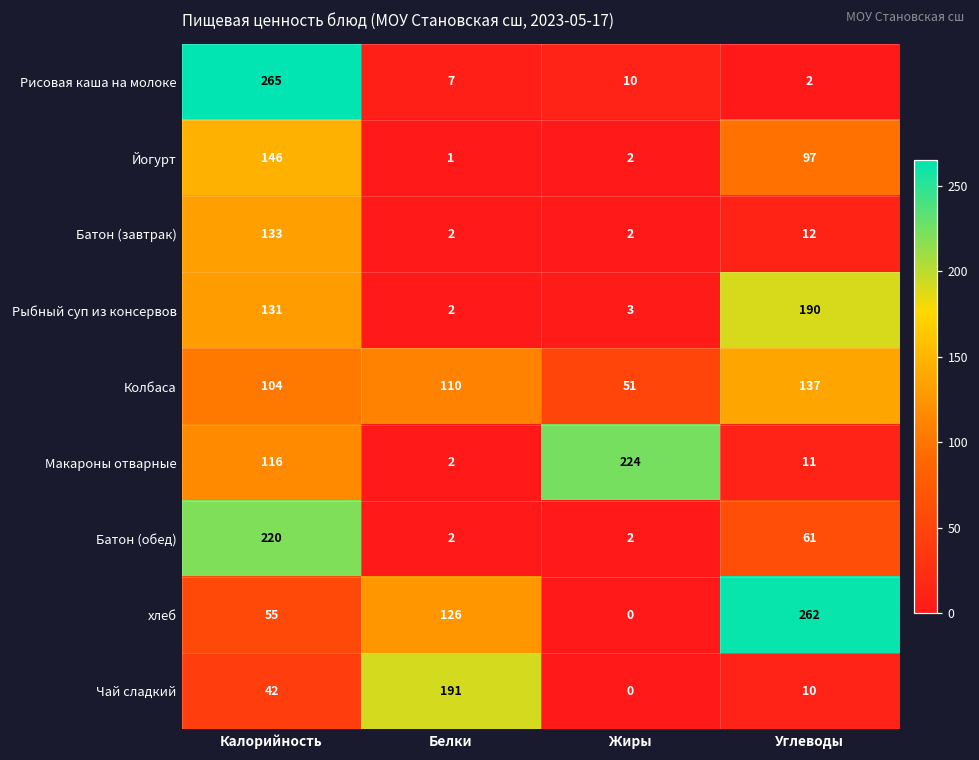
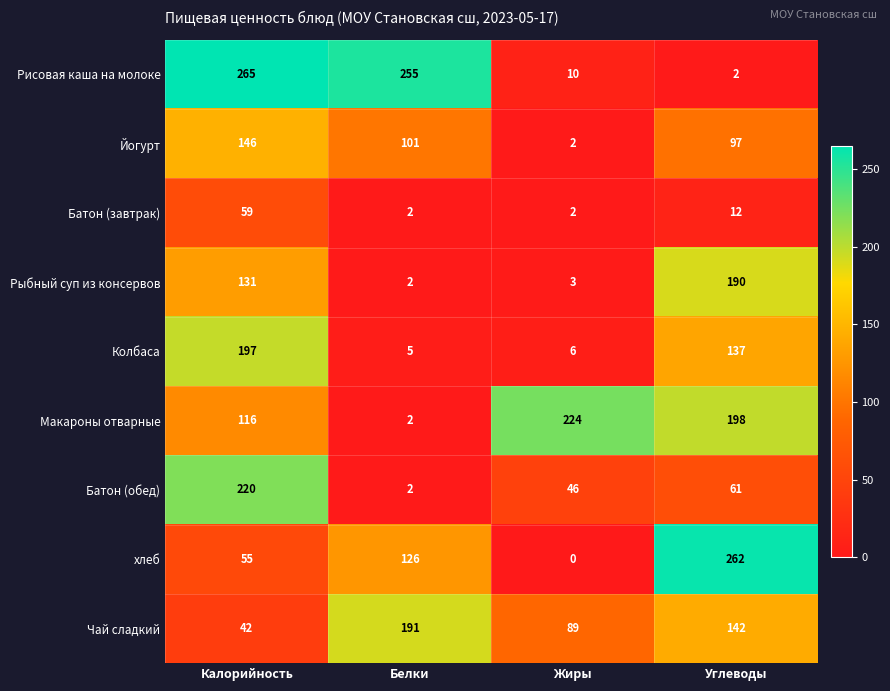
Рисовая каша на молоке, Белки: 7 -> 255
Йогурт, Белки: 1 -> 101
Батон (завтрак), Калорийность: 133 -> 59
Колбаса, Калорийность: 104 -> 197
Колбаса, Белки: 110 -> 5
Колбаса, Жиры: 51 -> 6
Макароны отварные, Углеводы: 11 -> 198
Батон (обед), Жиры: 2 -> 46
Чай сладкий, Жиры: 0 -> 89
Чай сладкий, Углеводы: 10 -> 142
